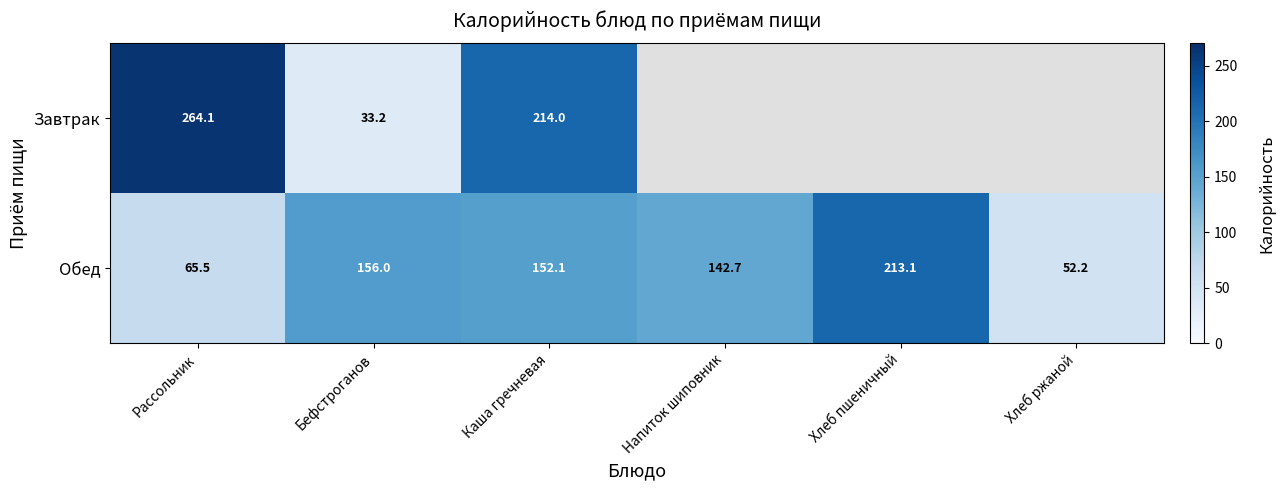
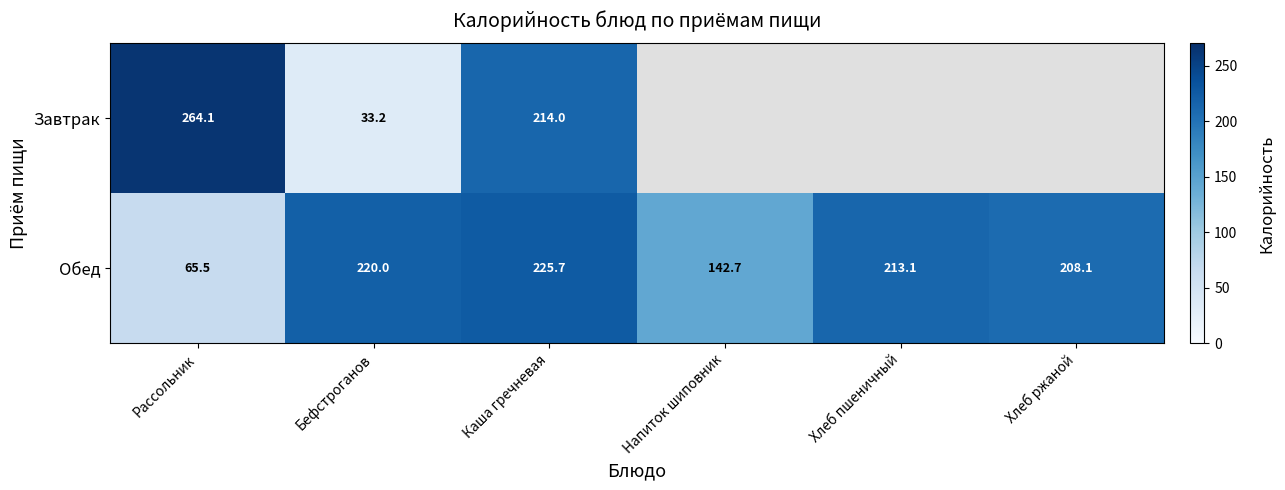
Обед, Бефстроганов: 156.0 -> 220.0
Обед, Каша гречневая: 152.1 -> 225.7
Обед, Хлеб ржаной: 52.2 -> 208.1
